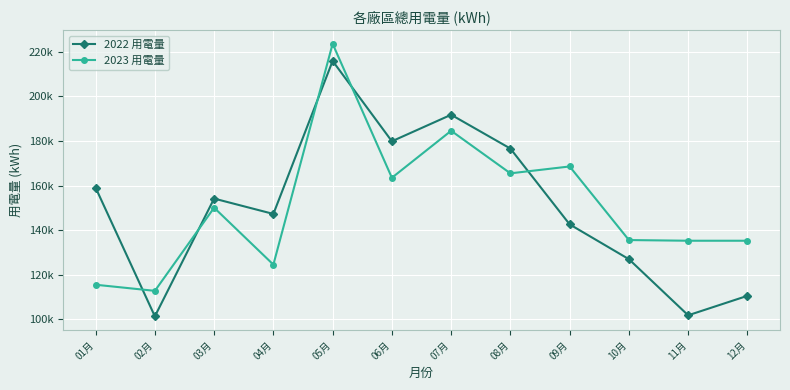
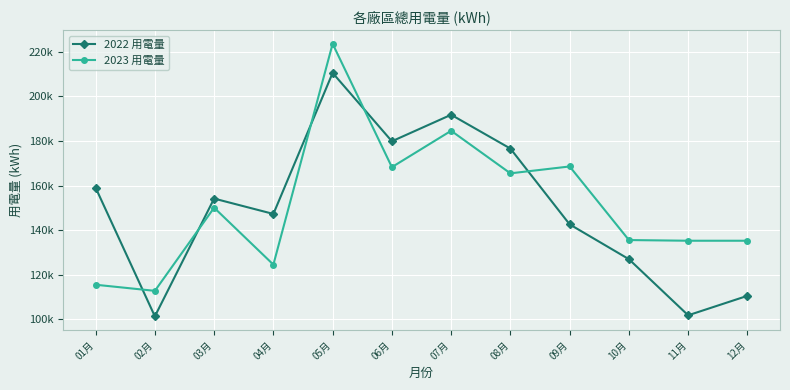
2022 用電量, 05月: 216000 -> 210000
2023 用電量, 06月: 163000 -> 168000
